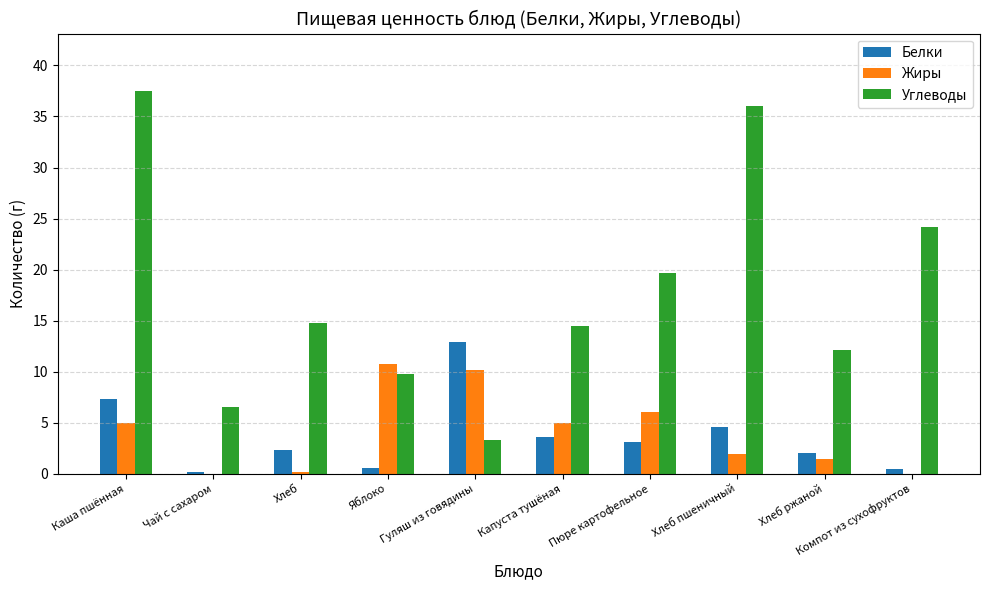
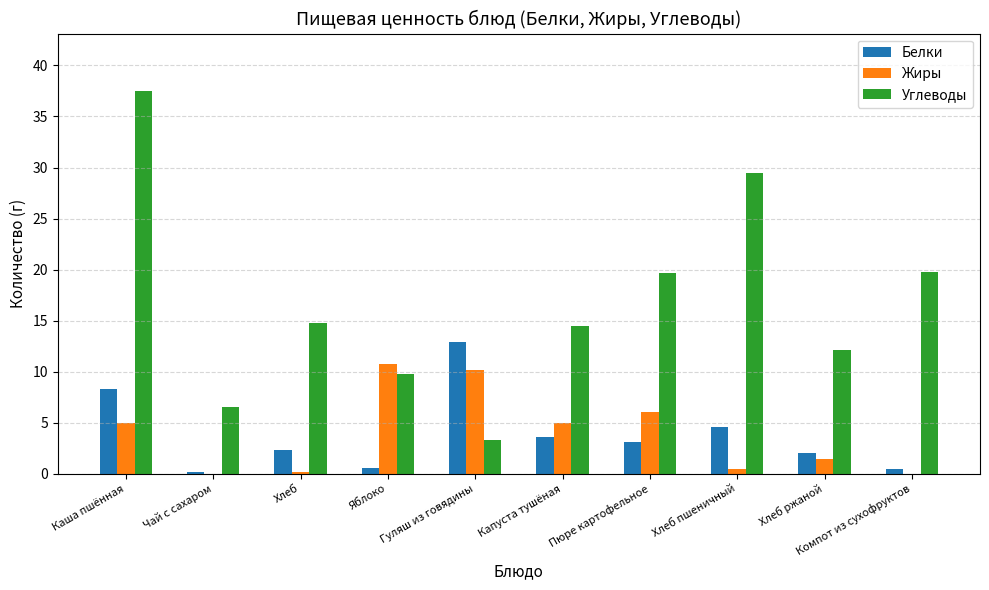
Белки, Каша пшённая: 7.3 -> 8.3
Жиры, Хлеб пшеничный: 1.9 -> 0.5
Углеводы, Хлеб пшеничный: 36.0 -> 29.5
Углеводы, Компот из сухофруктов: 24.2 -> 19.8
